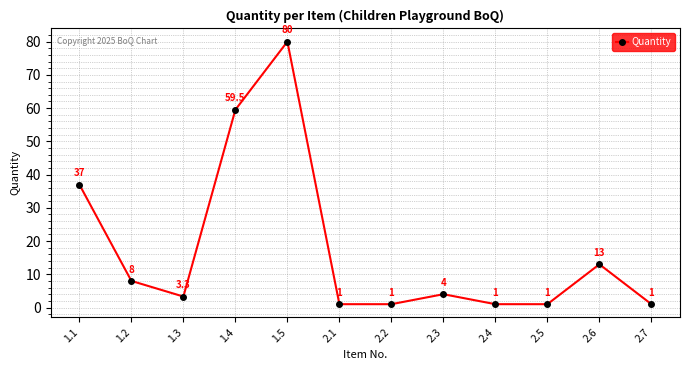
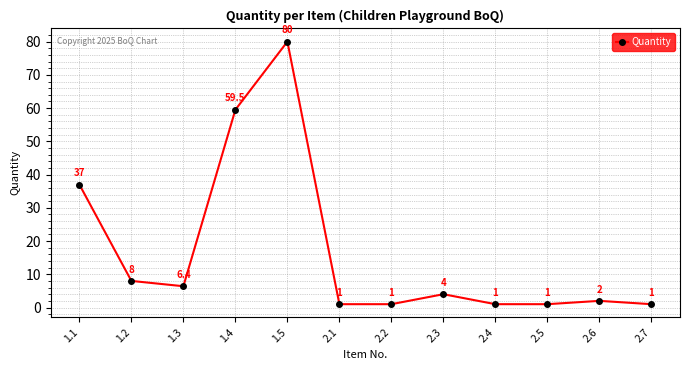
1.3: 3.3 -> 6.4
2.6: 13 -> 2
